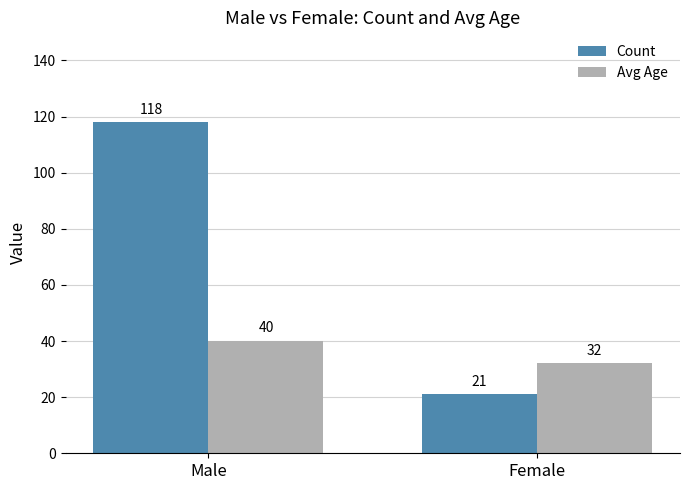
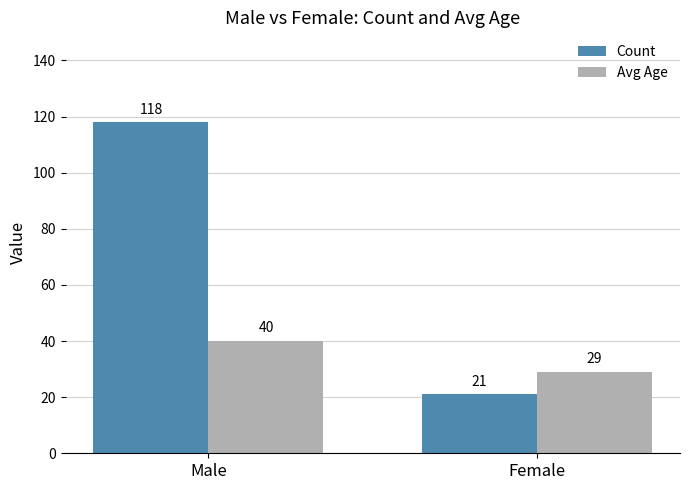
Avg Age, Female: 32 -> 29
